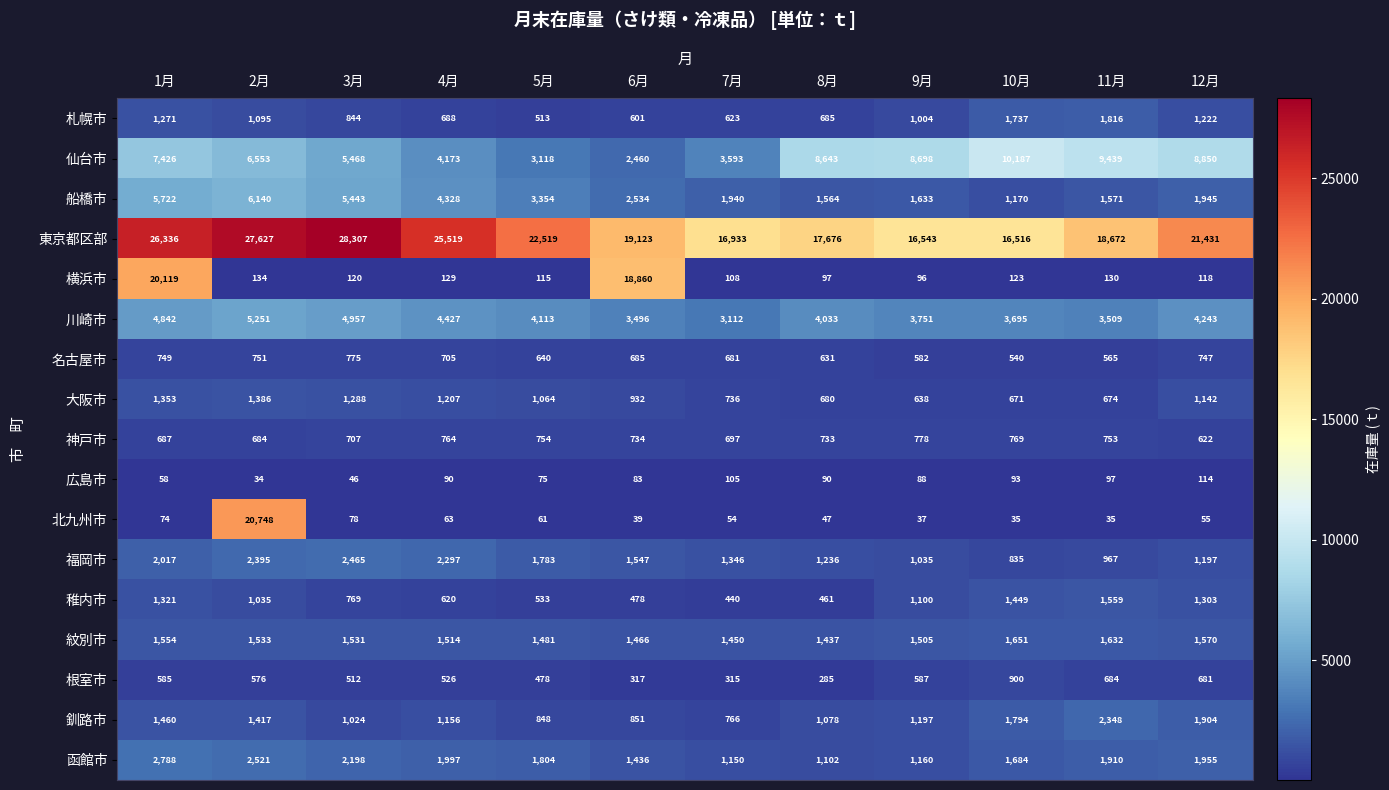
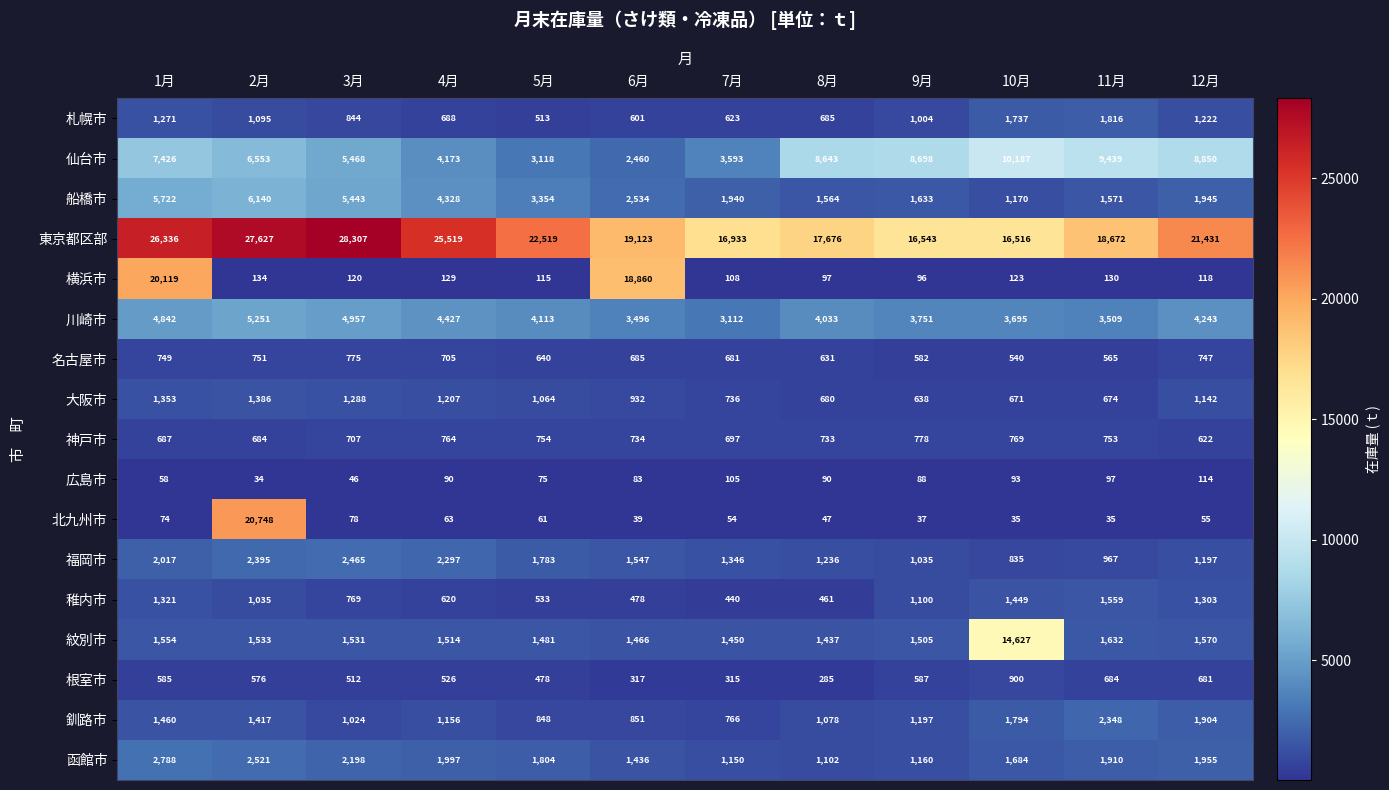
紋別市, 10月: 1,651 -> 14,627
